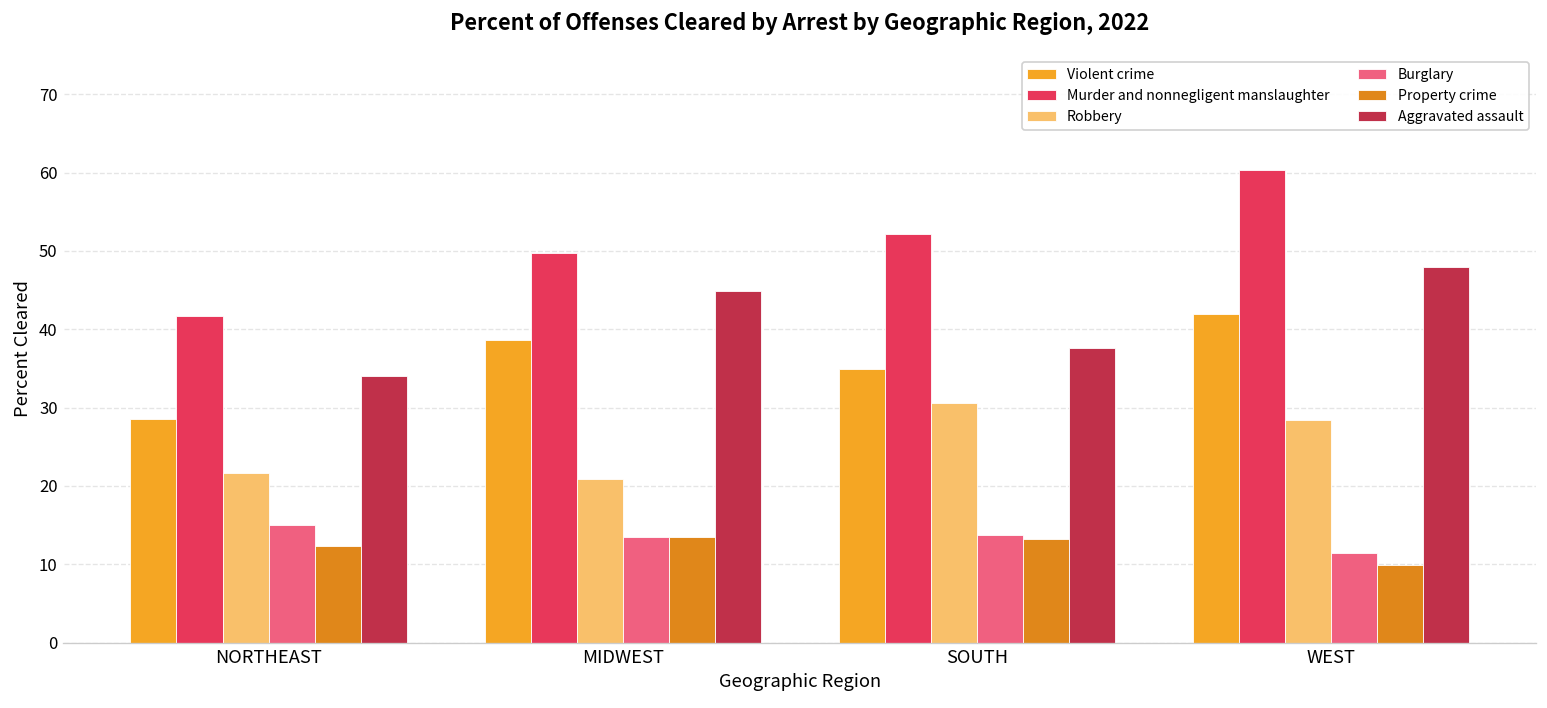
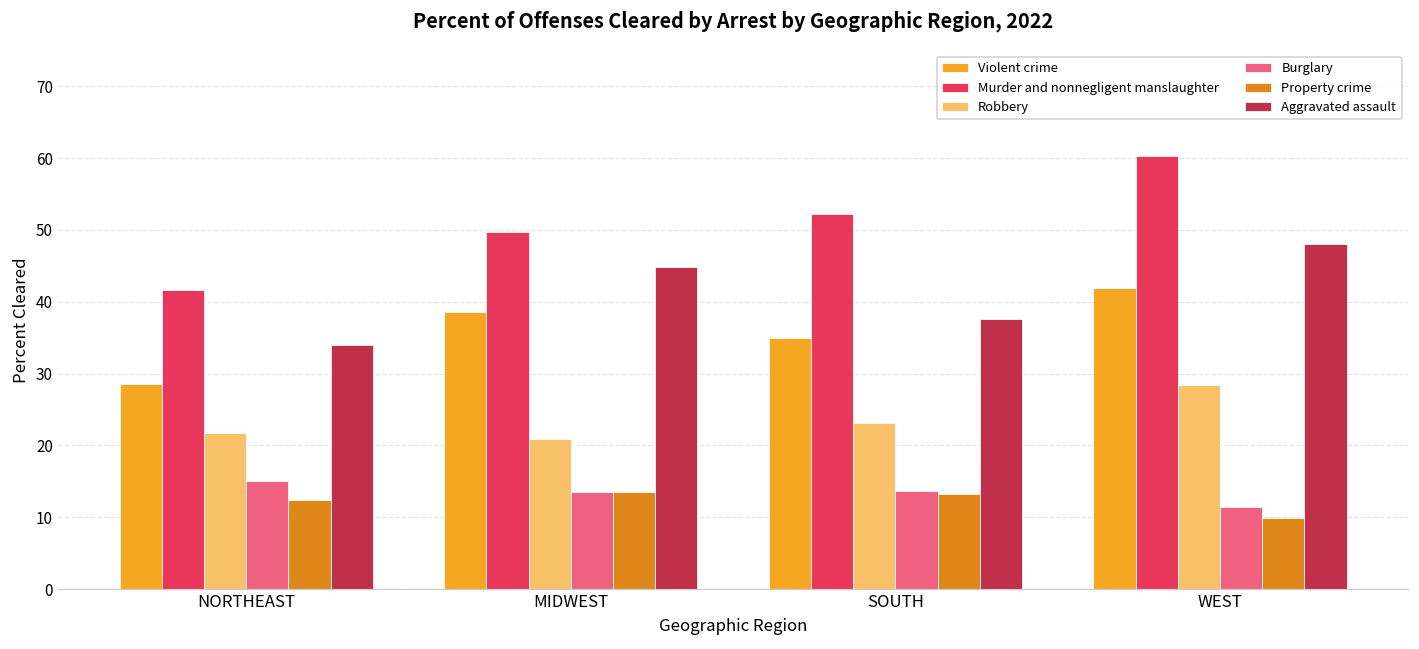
Robbery, SOUTH: 31 -> 23
